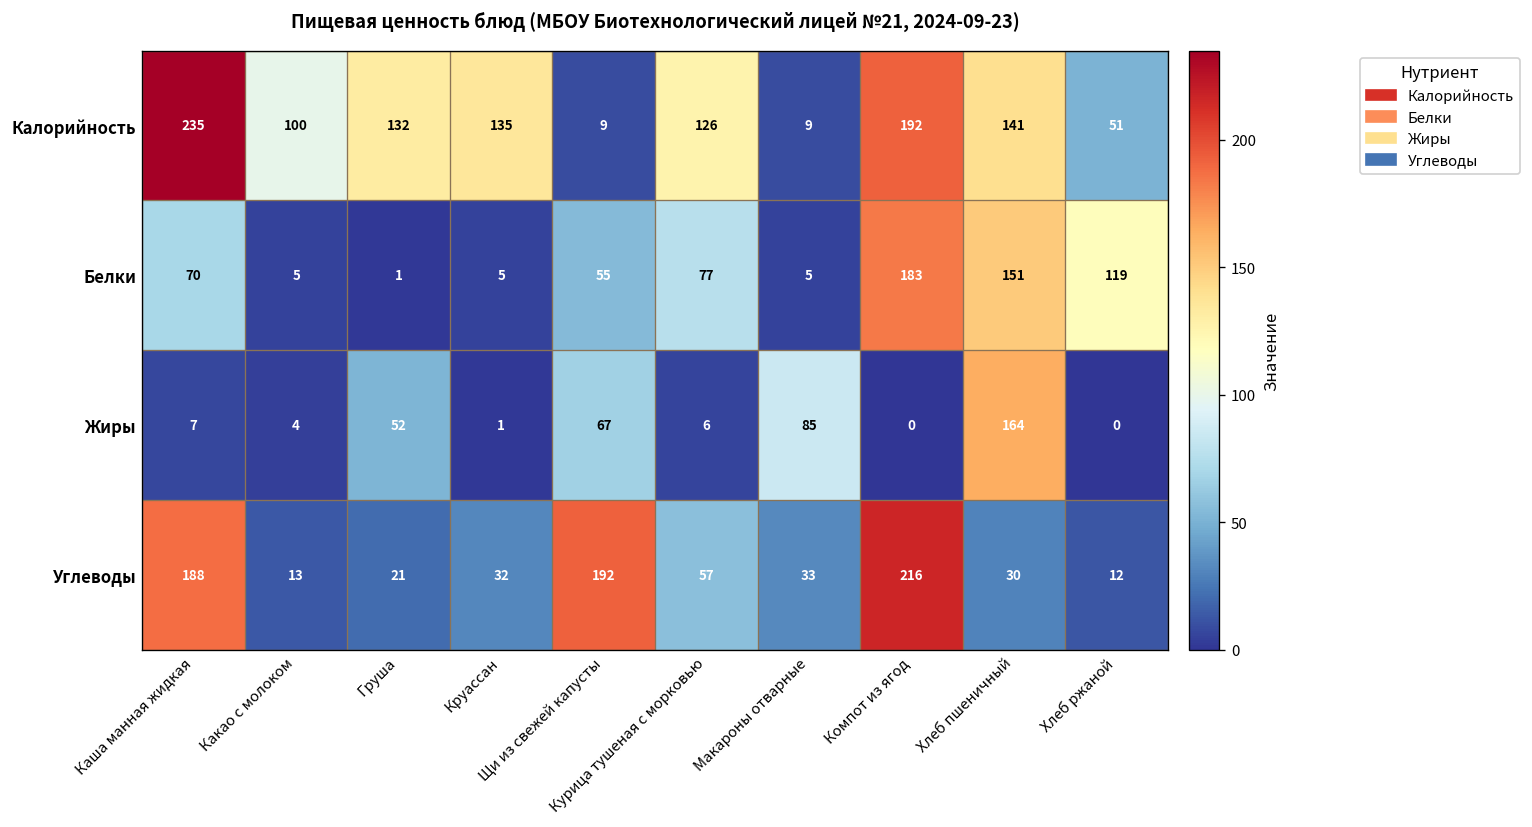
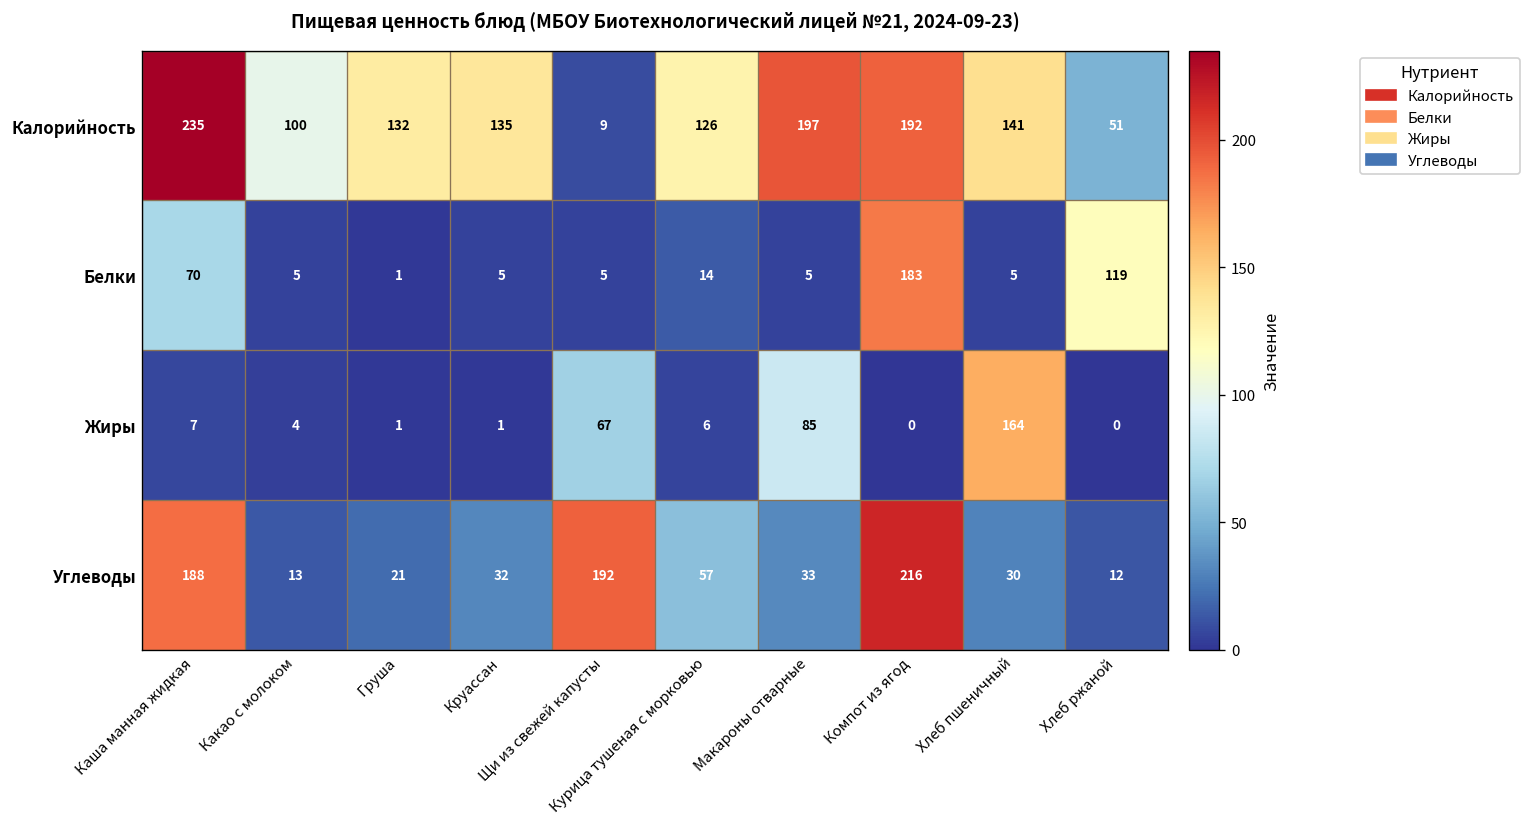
Калорийность, Макароны отварные: 9 -> 197
Белки, Щи из свежей капусты: 55 -> 5
Белки, Курица тушеная с морковью: 77 -> 14
Белки, Хлеб пшеничный: 151 -> 5
Жиры, Груша: 52 -> 1
